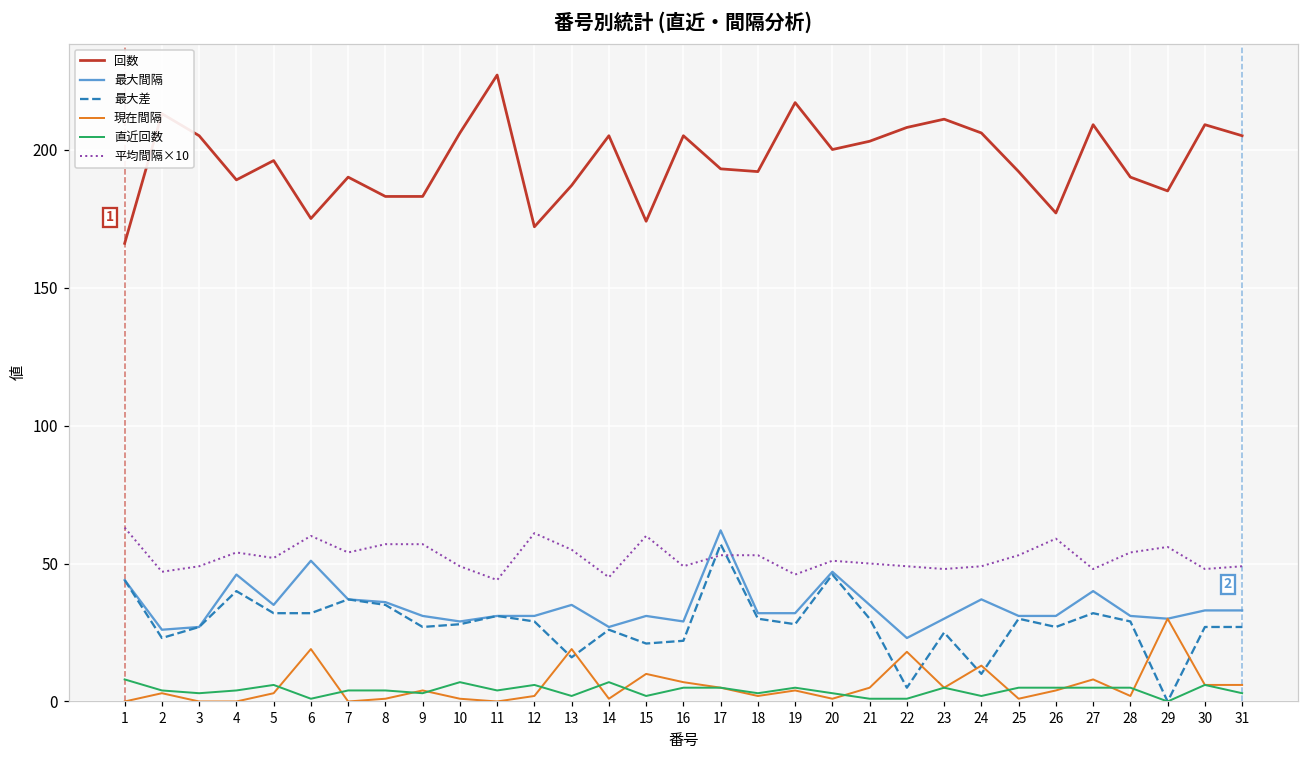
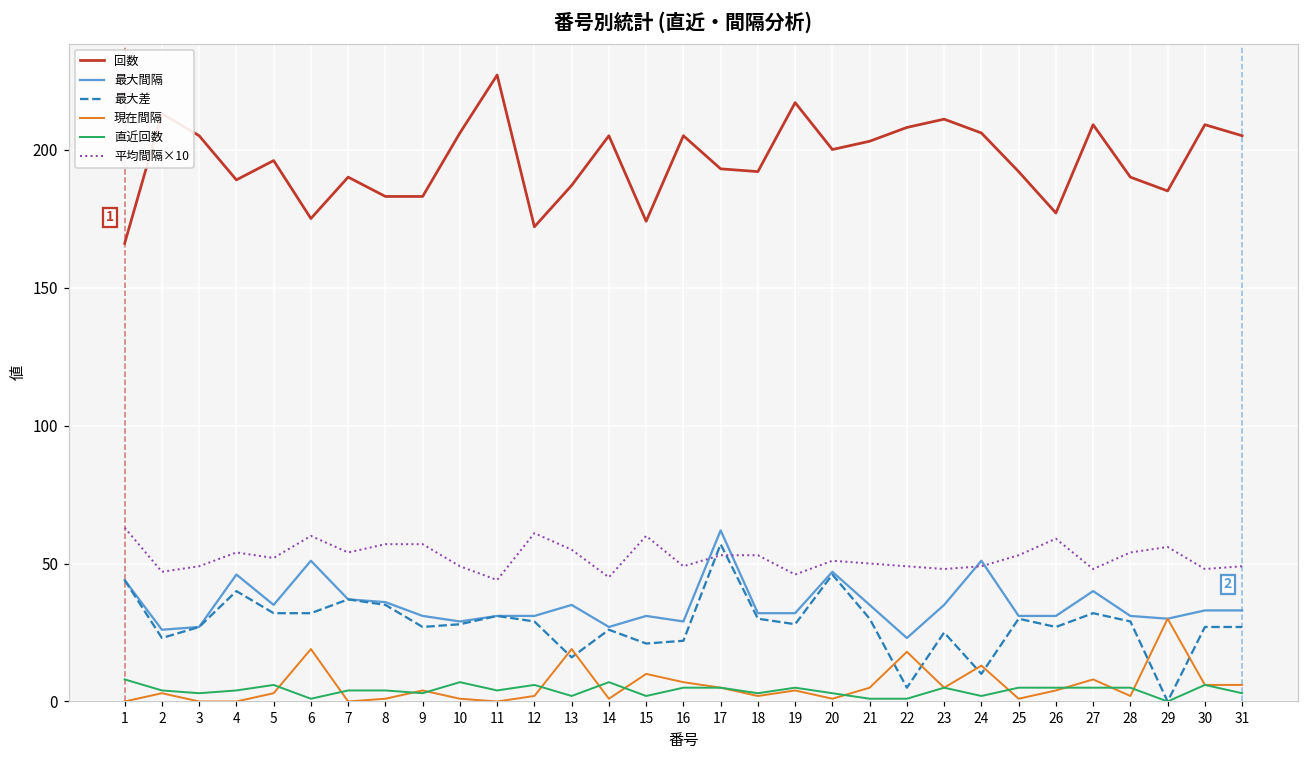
最大間隔, 23: 30 -> 35
最大間隔, 24: 37 -> 51
